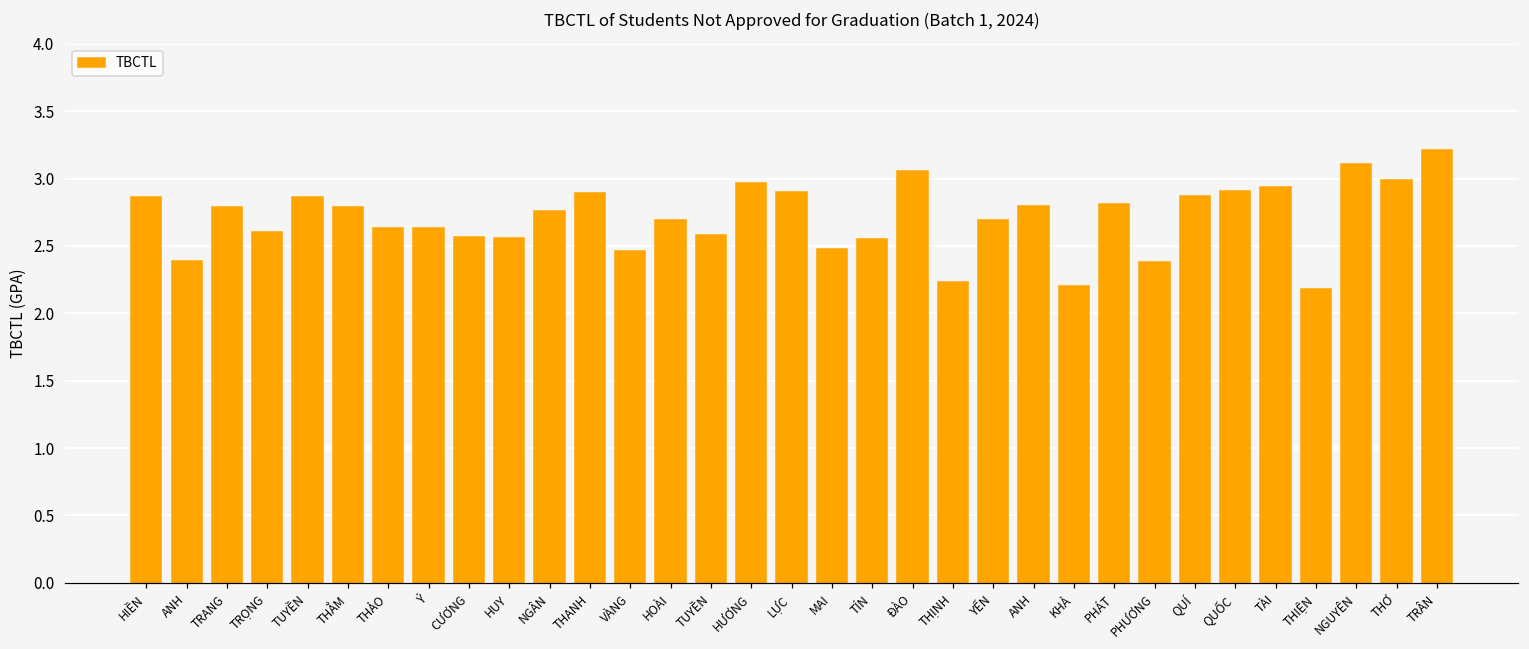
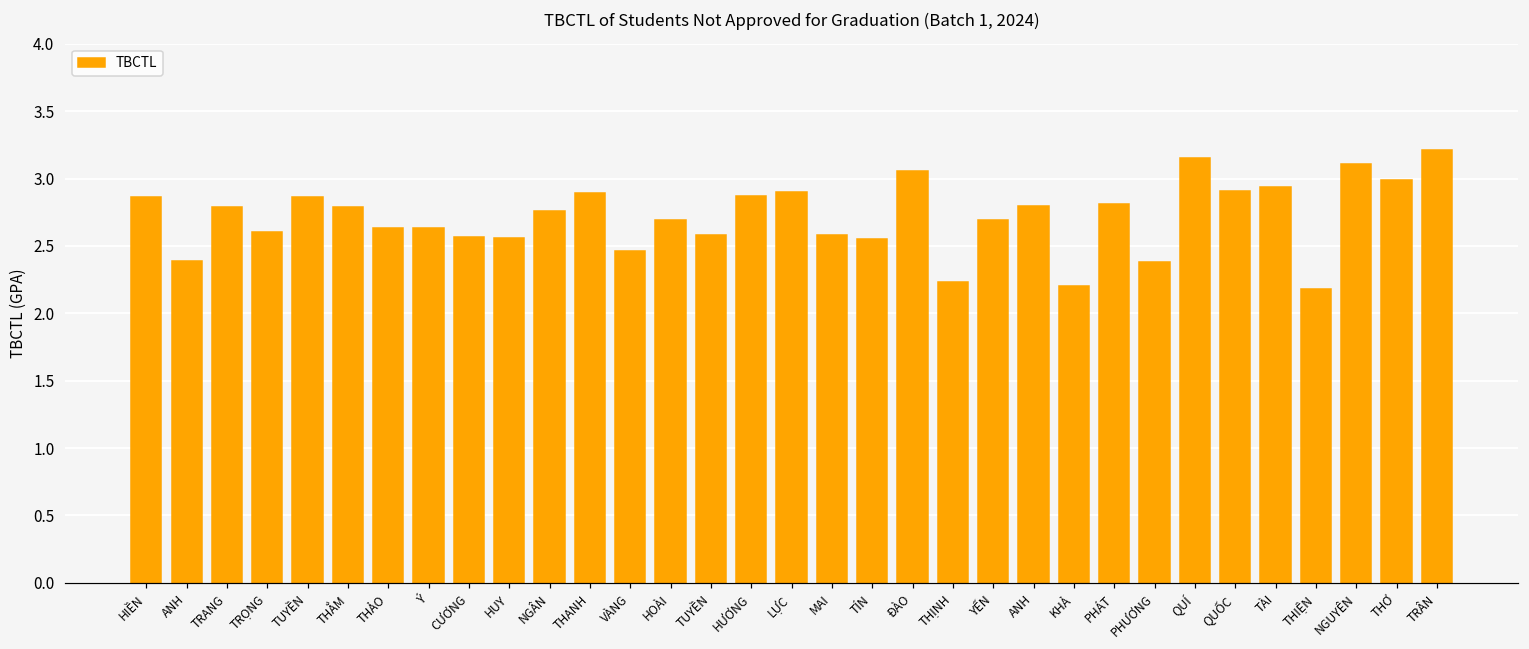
HƯƠNG: 2.97 -> 2.87
MAI: 2.48 -> 2.58
QUÍ: 2.87 -> 3.15
